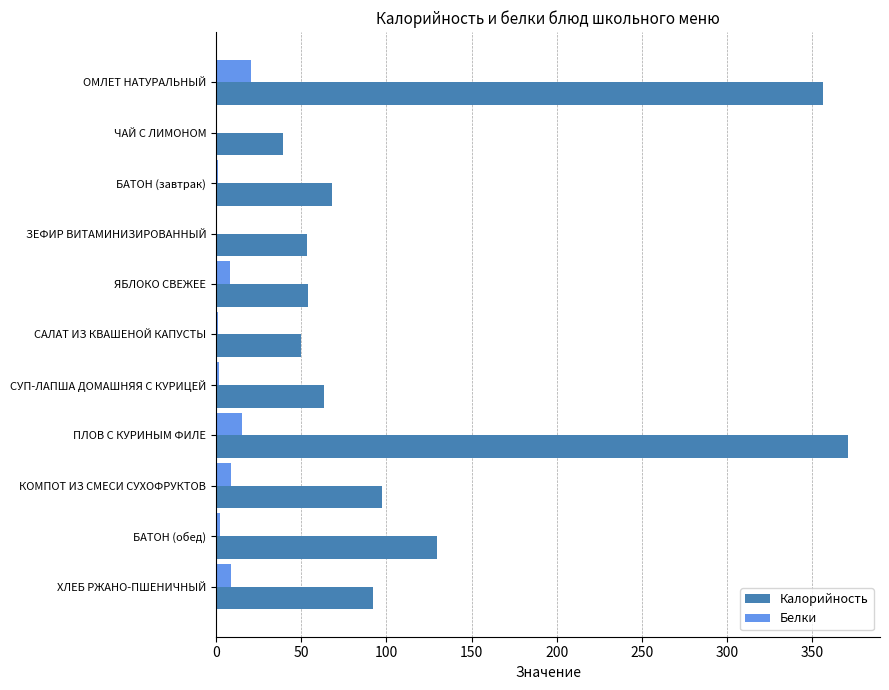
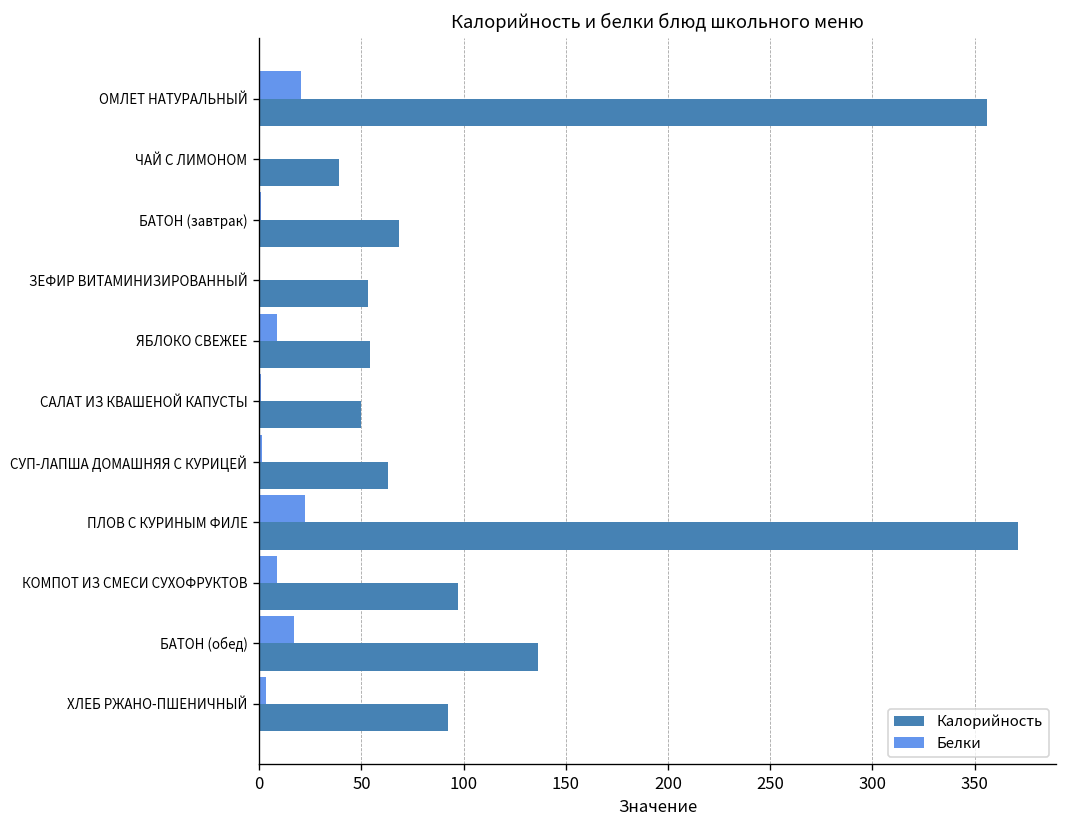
Белки, ПЛОВ С КУРИНЫМ ФИЛЕ: 15 -> 22
Белки, БАТОН (обед): 2 -> 17
Калорийность, БАТОН (обед): 130 -> 136
Белки, ХЛЕБ РЖАНО-ПШЕНИЧНЫЙ: 9 -> 3
